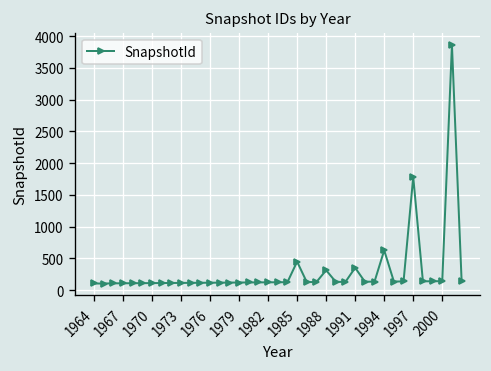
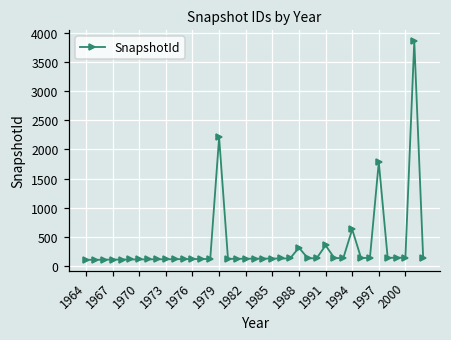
1979: 100 -> 2200
1985: 400 -> 100
